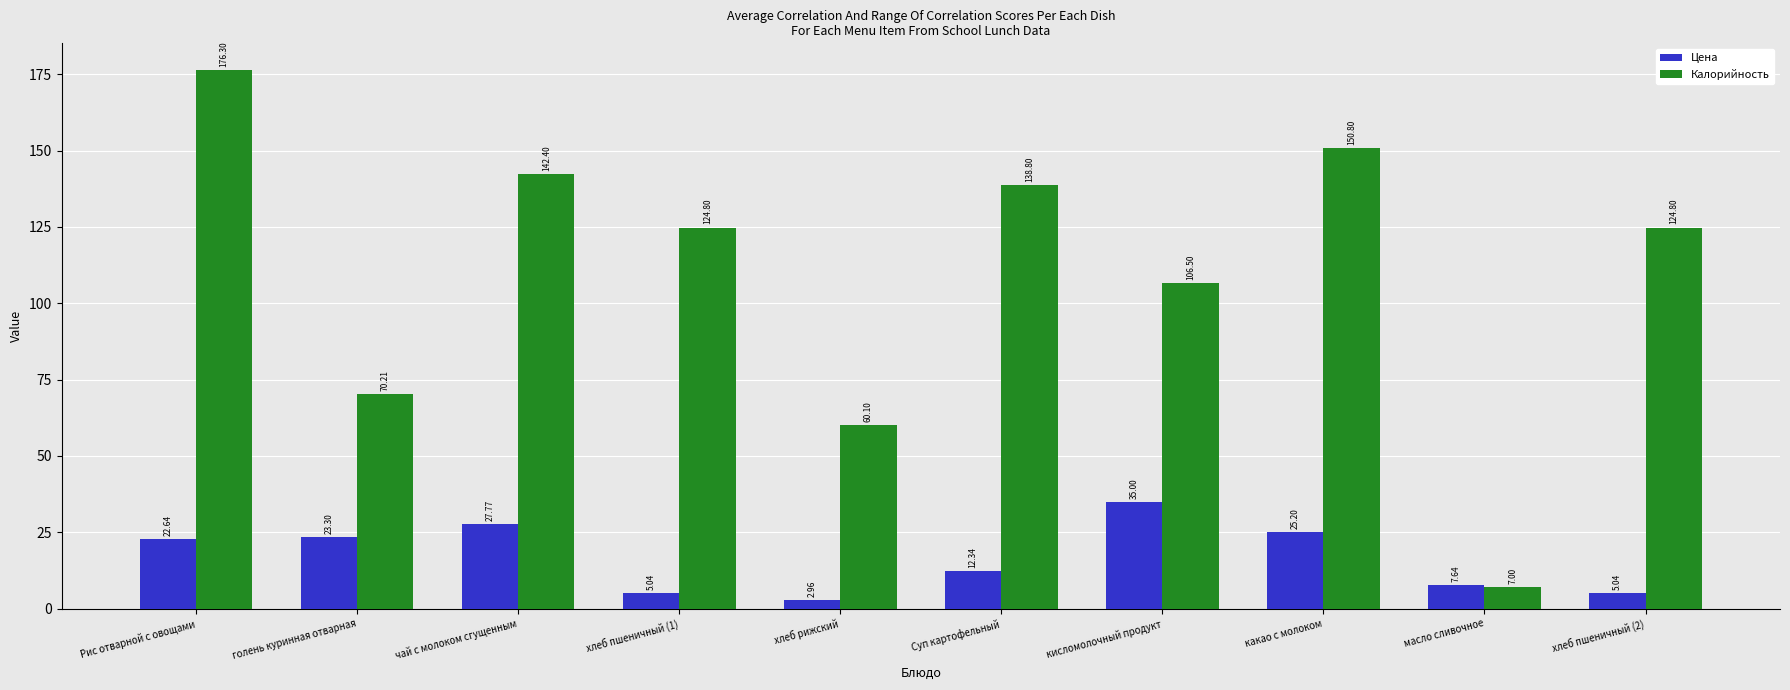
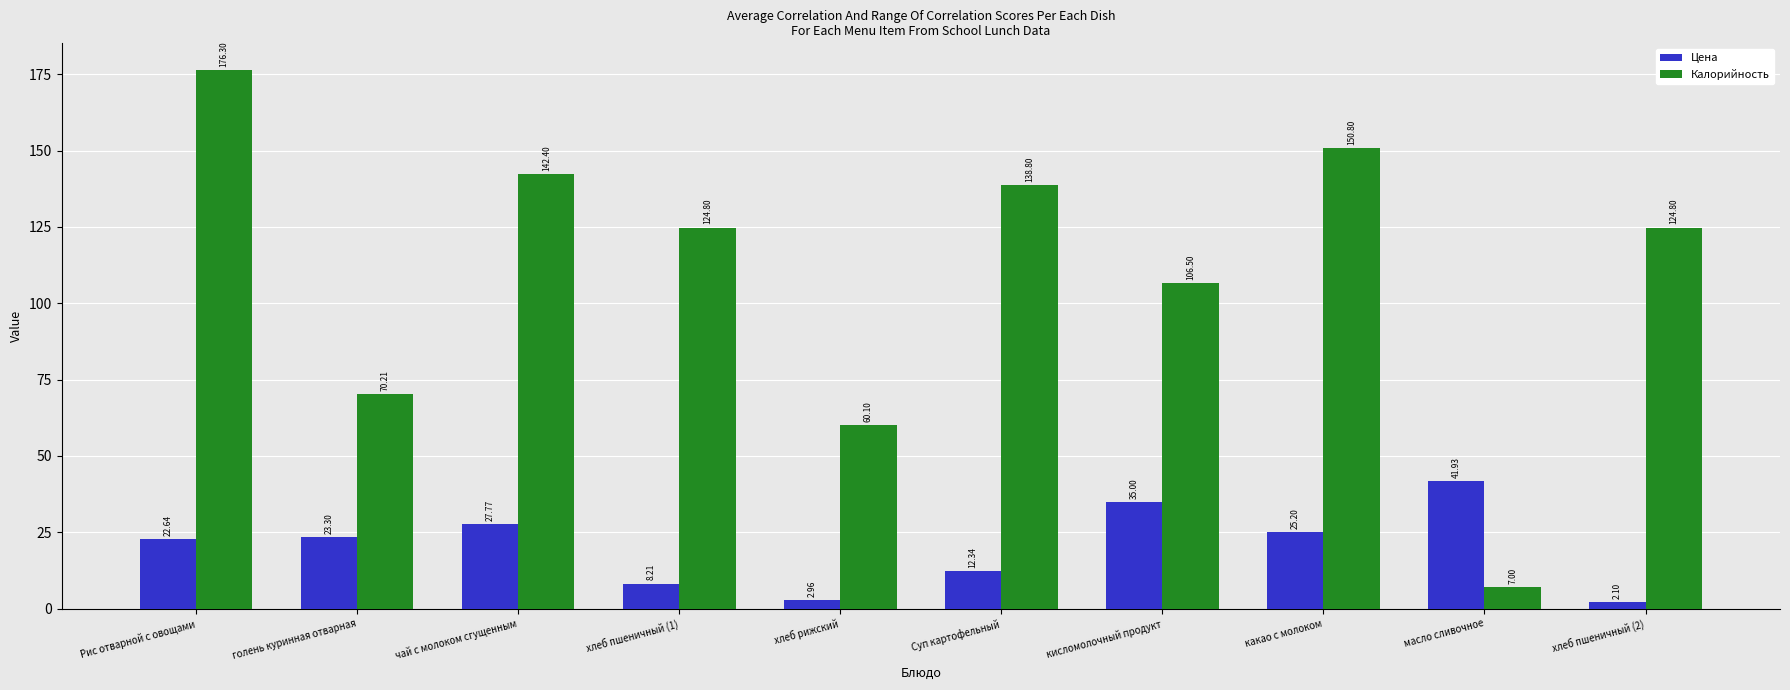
Цена, хлеб пшеничный (1): 5.04 -> 8.21
Цена, масло сливочное: 7.64 -> 41.93
Цена, хлеб пшеничный (2): 5.04 -> 2.10
